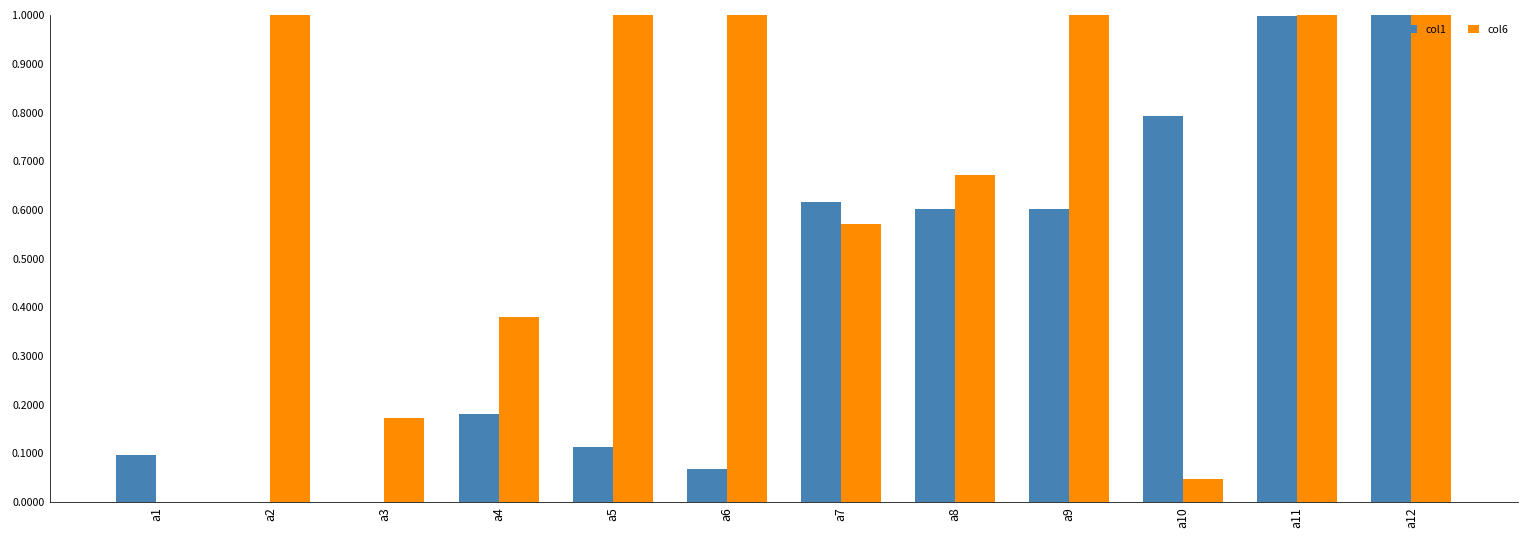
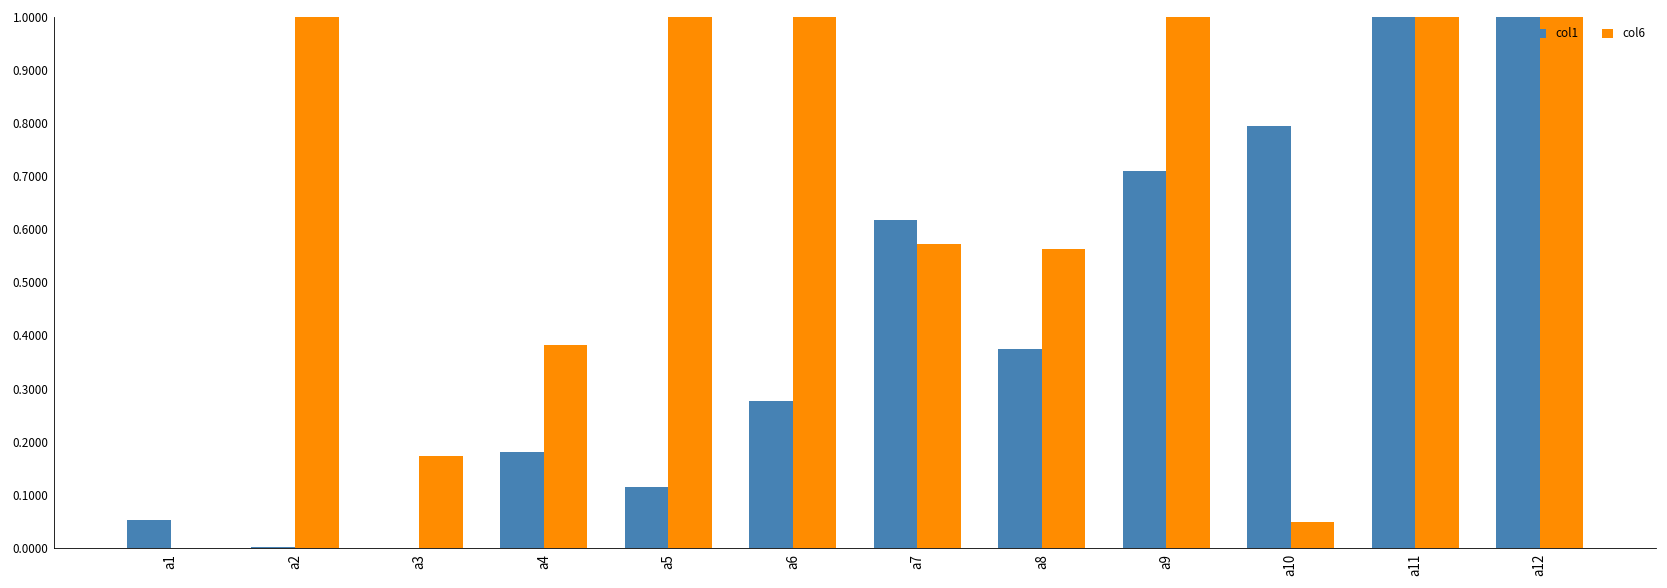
col1, a1: 0.10 -> 0.05
col1, a6: 0.07 -> 0.28
col1, a8: 0.60 -> 0.37
col6, a8: 0.67 -> 0.56
col1, a9: 0.60 -> 0.71
